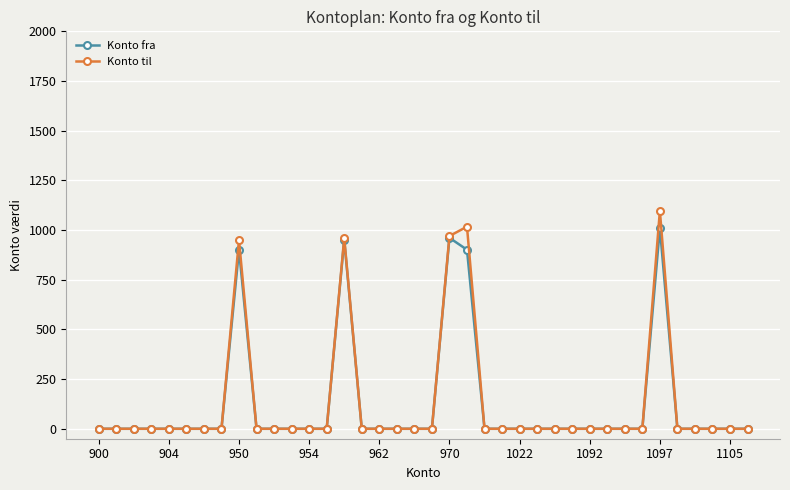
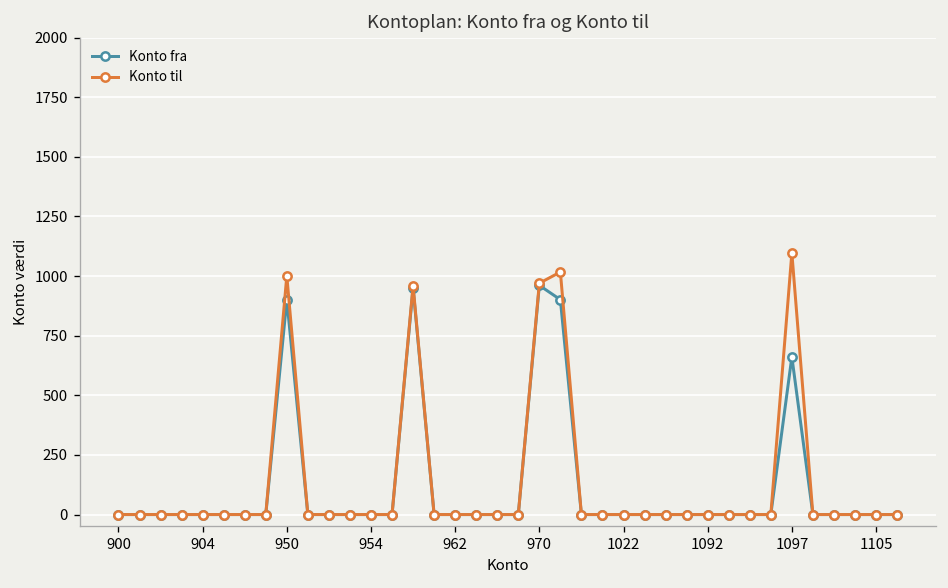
Konto til, 950: 950 -> 1000
Konto fra, 1097: 1010 -> 660
